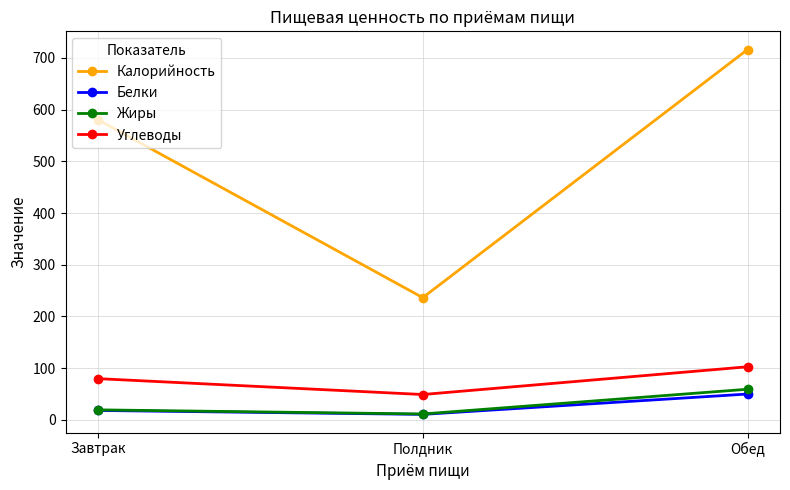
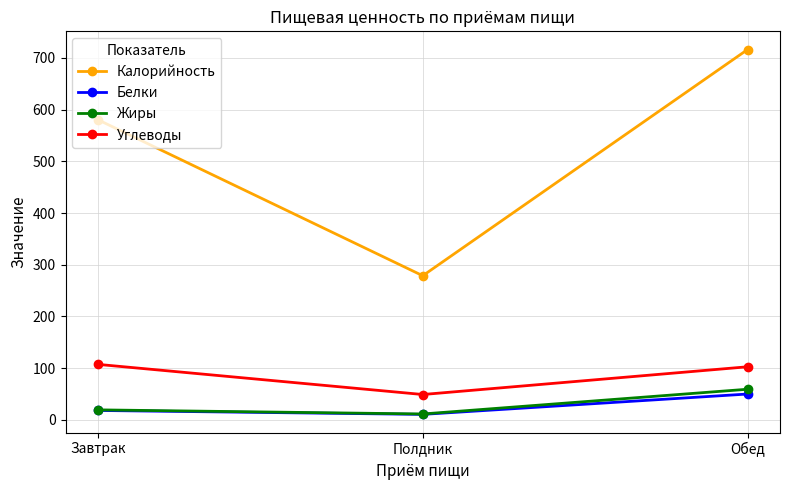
Углеводы, Завтрак: 80 -> 110
Калорийность, Полдник: 240 -> 280
